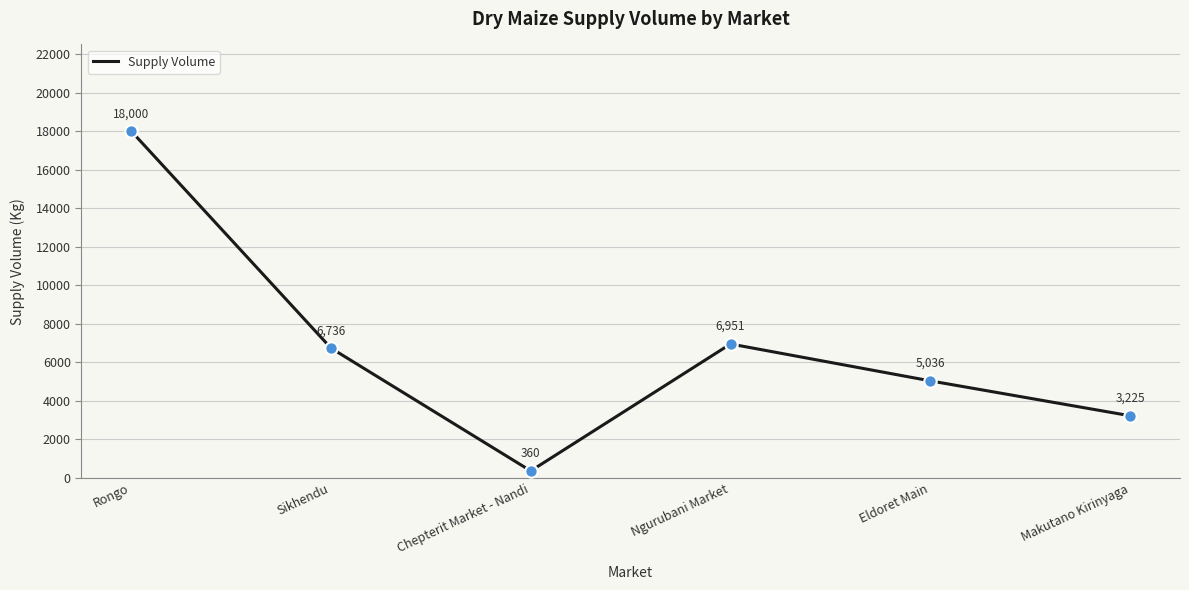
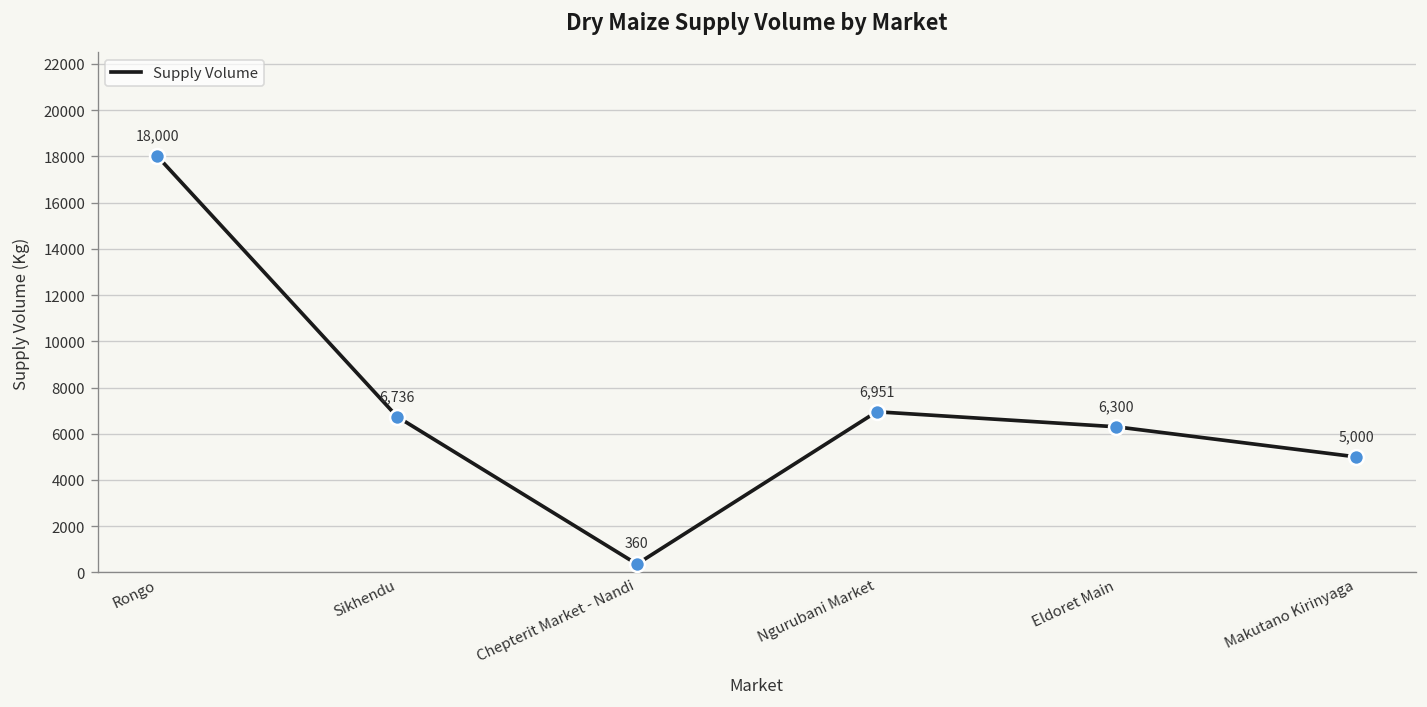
Eldoret Main: 5,036 -> 6,300
Makutano Kirinyaga: 3,225 -> 5,000
